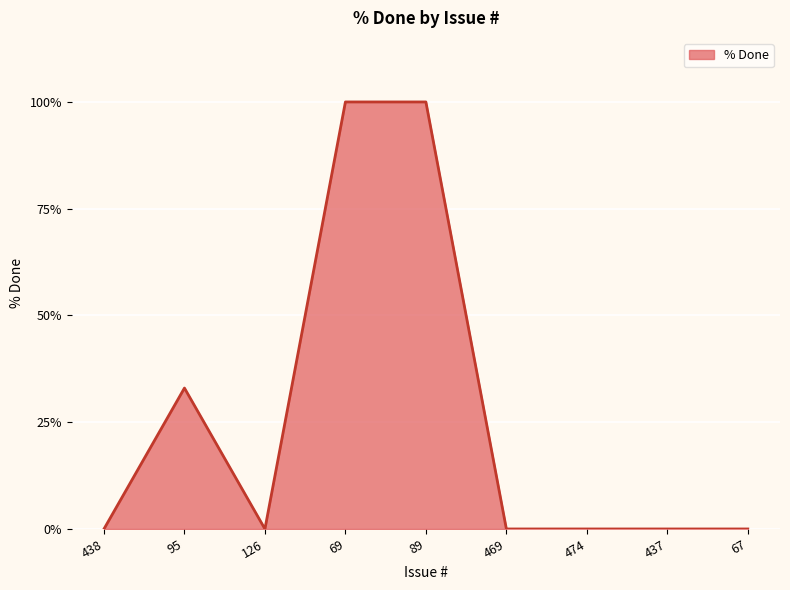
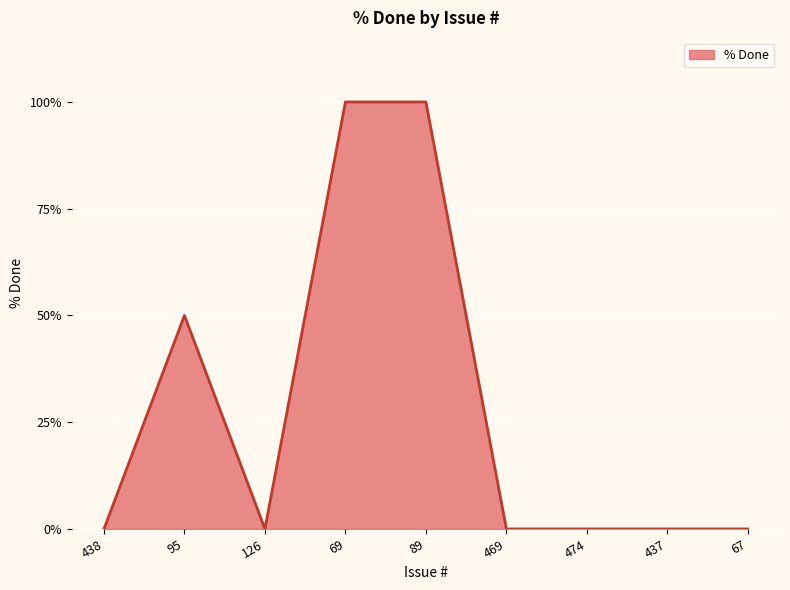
95: 33% -> 50%
